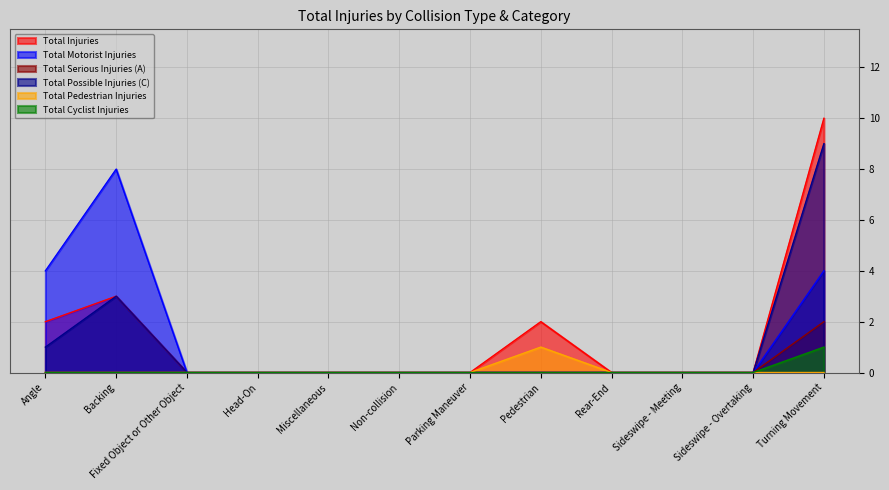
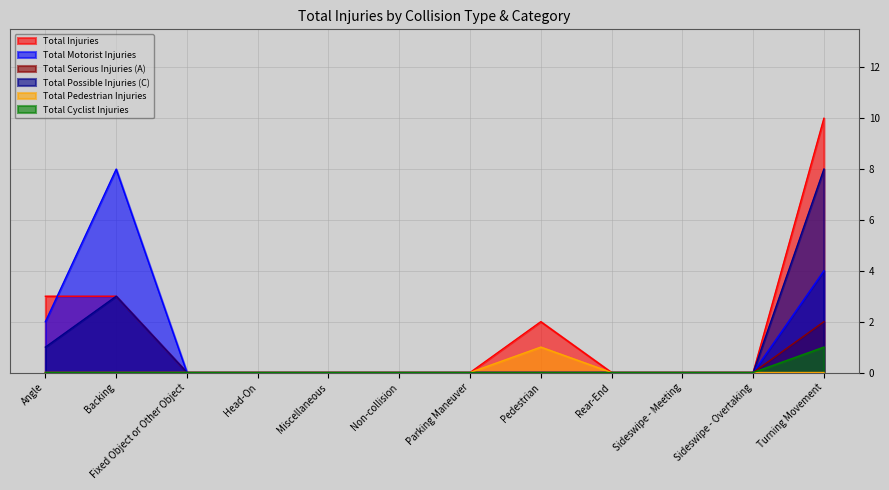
Total Injuries, Angle: 2 -> 3
Total Motorist Injuries, Angle: 4 -> 2
Total Possible Injuries (C), Turning Movement: 9 -> 8
